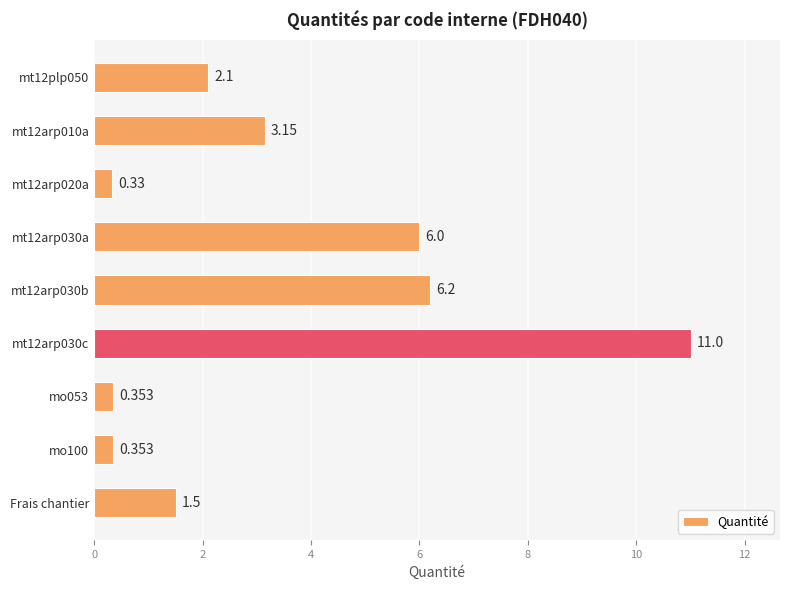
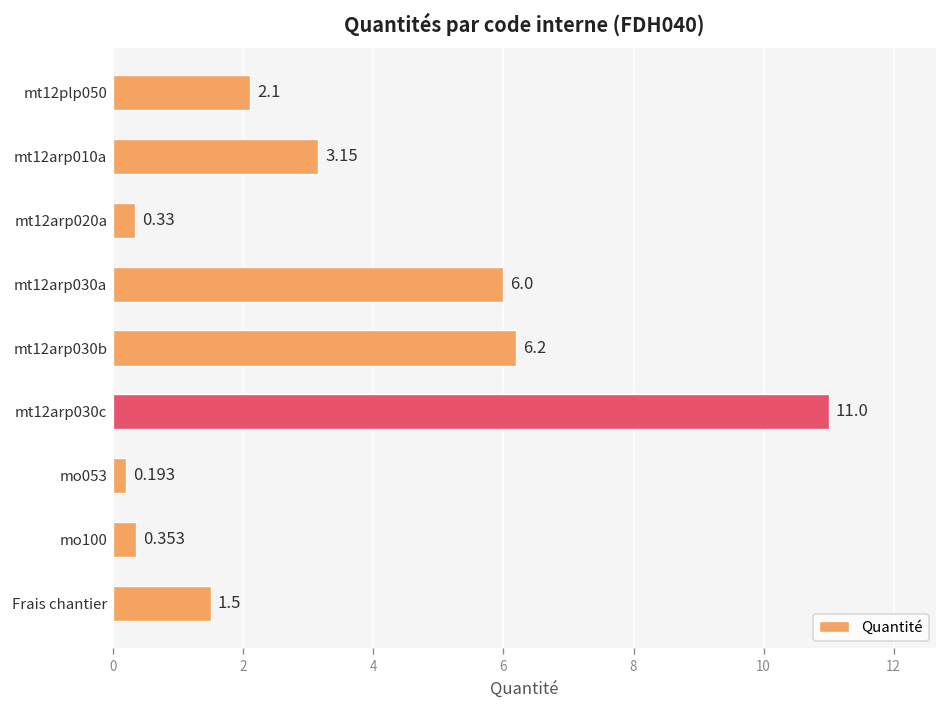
mo053: 0.353 -> 0.193
